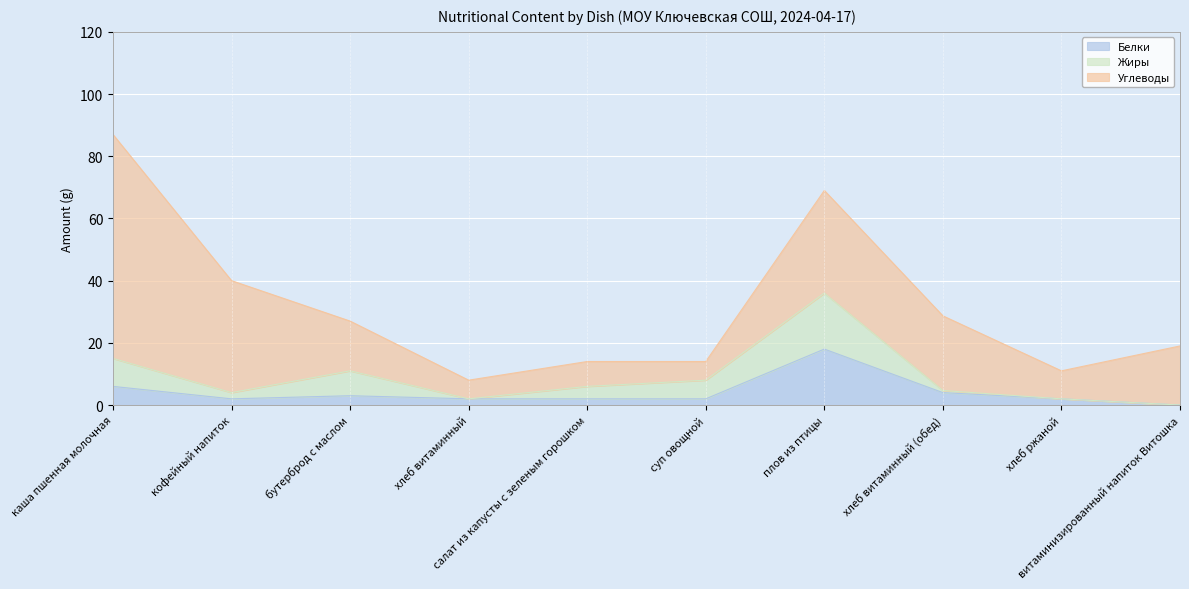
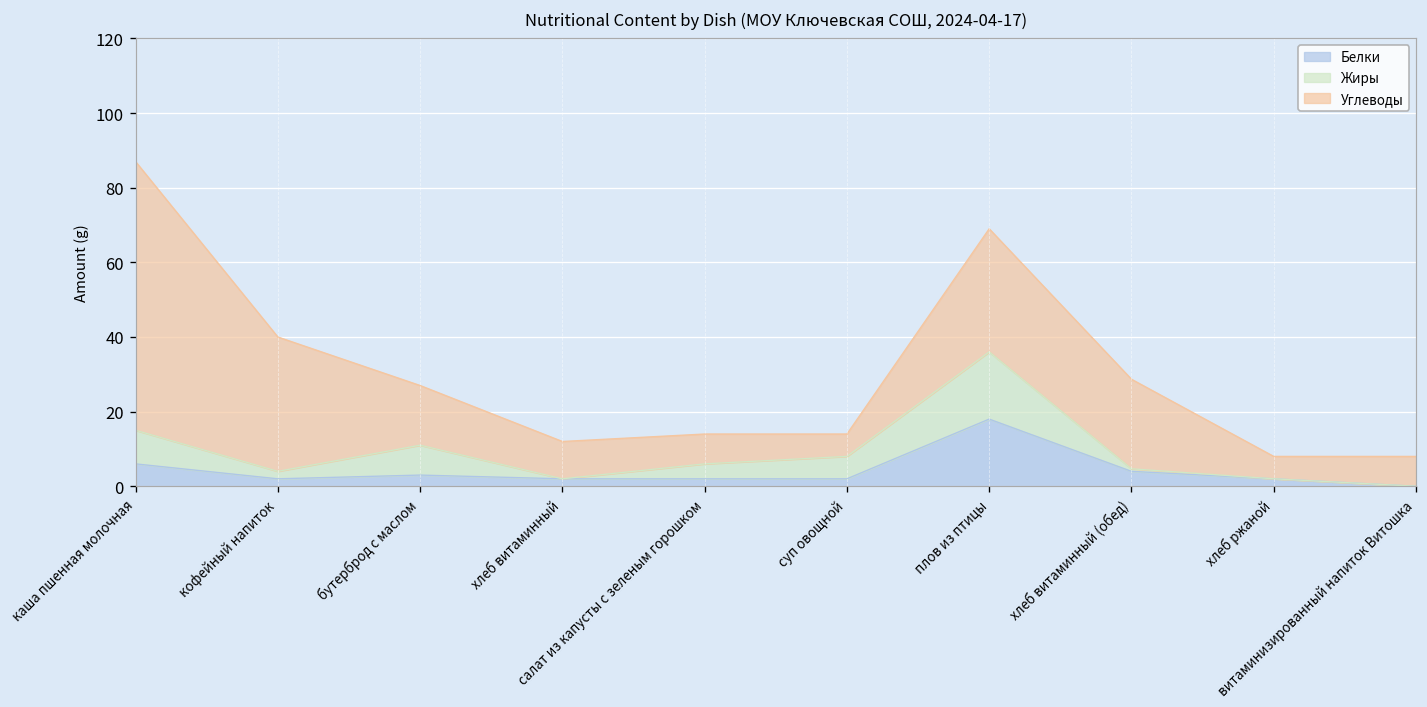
Углеводы, хлеб витаминный: 6 -> 10
Углеводы, хлеб ржаной: 9 -> 6
Углеводы, витаминизированный напиток Витошка: 19 -> 8
